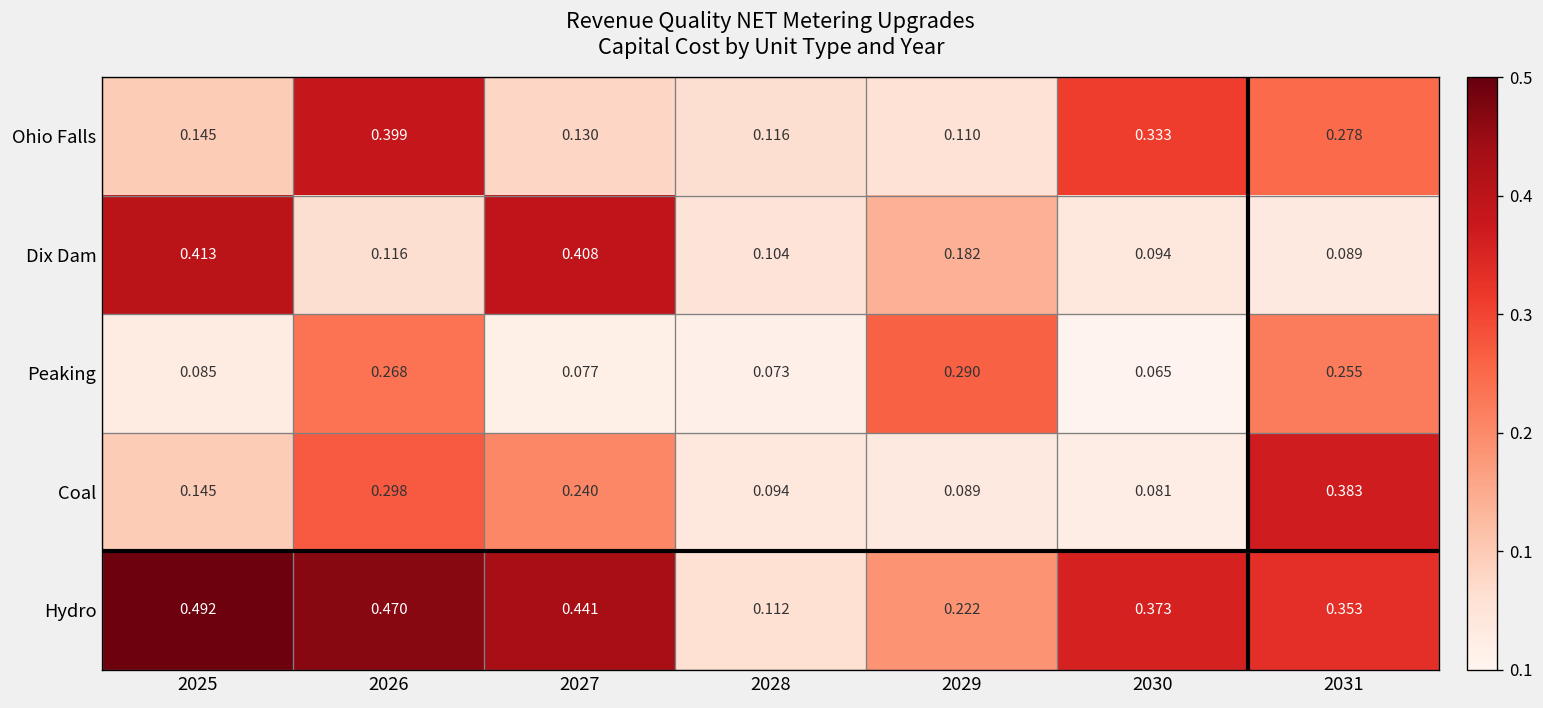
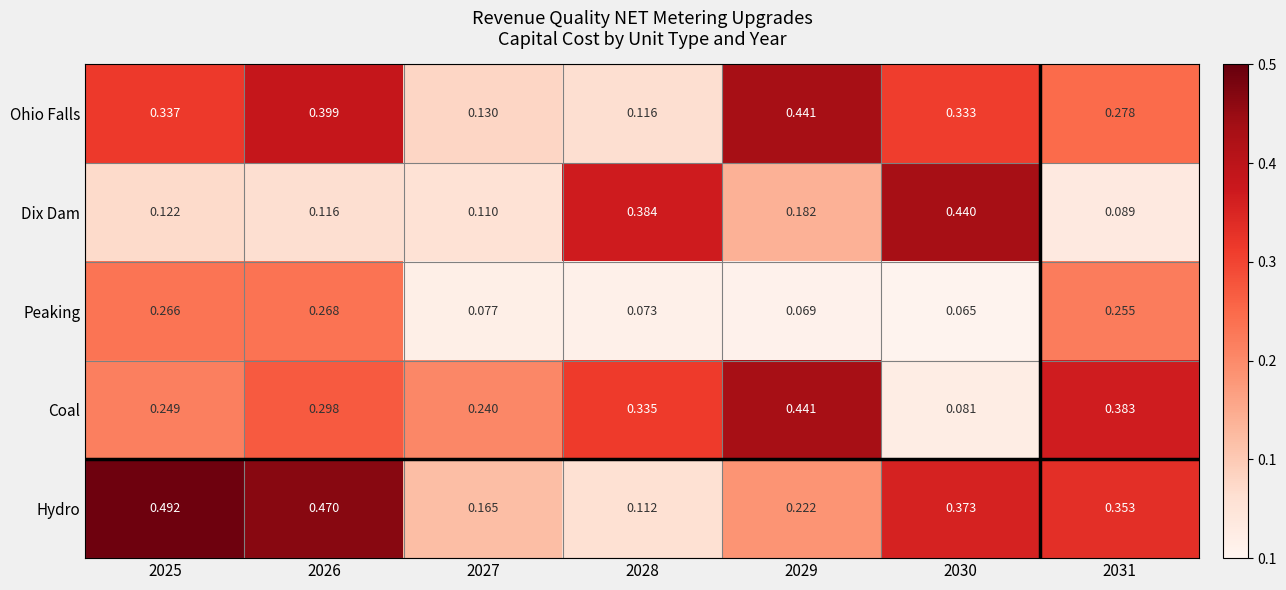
Ohio Falls, 2025: 0.145 -> 0.337
Ohio Falls, 2029: 0.110 -> 0.441
Dix Dam, 2025: 0.413 -> 0.122
Dix Dam, 2027: 0.408 -> 0.110
Dix Dam, 2028: 0.104 -> 0.384
Dix Dam, 2030: 0.094 -> 0.440
Peaking, 2025: 0.085 -> 0.266
Peaking, 2029: 0.290 -> 0.069
Coal, 2025: 0.145 -> 0.249
Coal, 2028: 0.094 -> 0.335
Coal, 2029: 0.089 -> 0.441
Hydro, 2027: 0.441 -> 0.165
